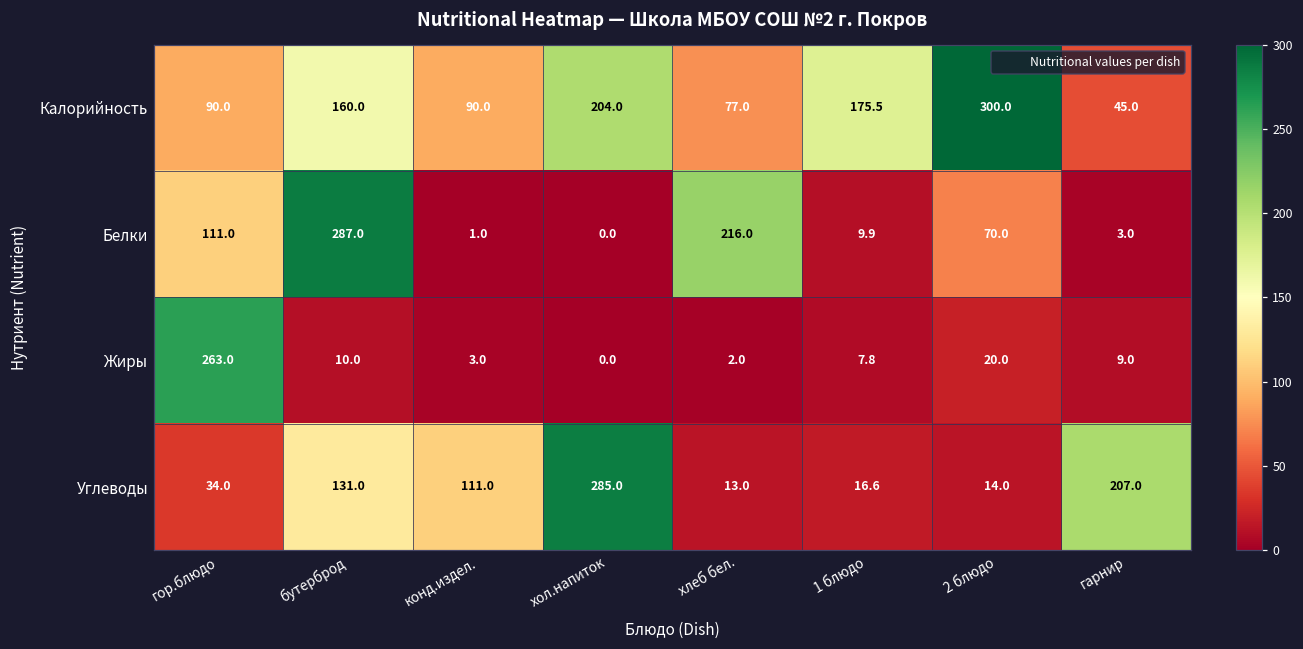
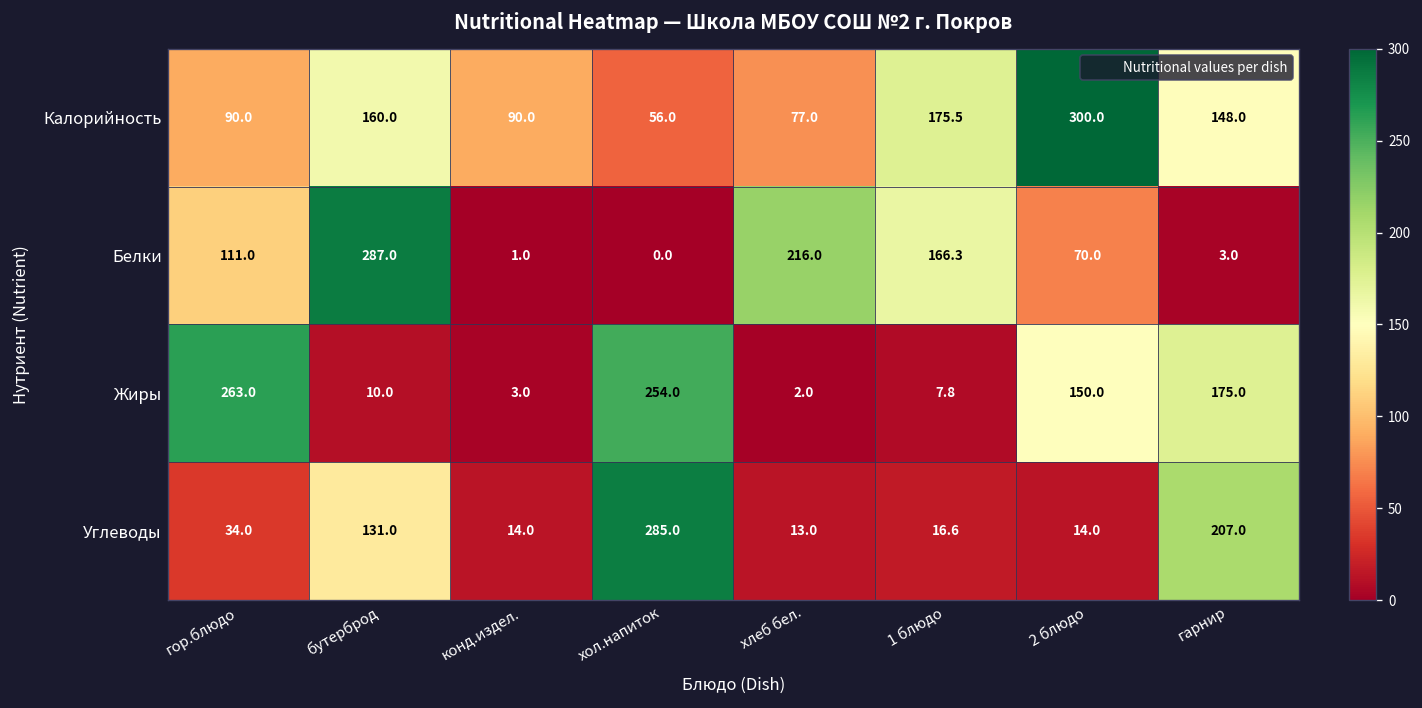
Калорийность, хол.напиток: 204.0 -> 56.0
Калорийность, гарнир: 45.0 -> 148.0
Белки, 1 блюдо: 9.9 -> 166.3
Жиры, хол.напиток: 0.0 -> 254.0
Жиры, 2 блюдо: 20.0 -> 150.0
Жиры, гарнир: 9.0 -> 175.0
Углеводы, конд.издел.: 111.0 -> 14.0
